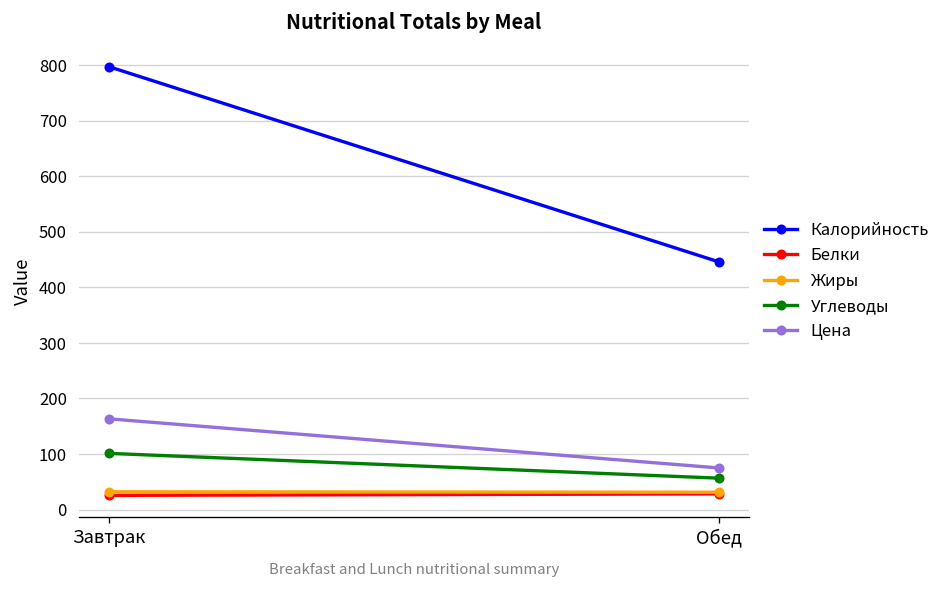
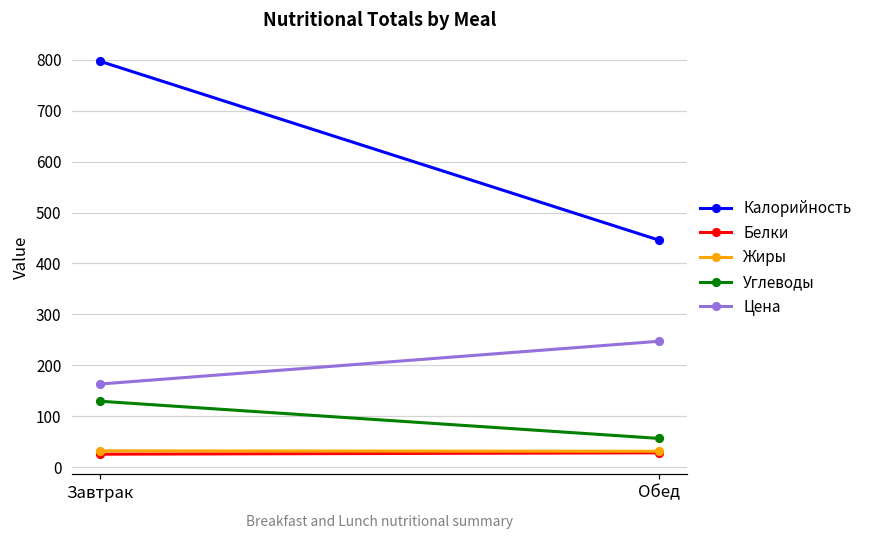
Углеводы, Завтрак: 100 -> 130
Цена, Обед: 70 -> 250
